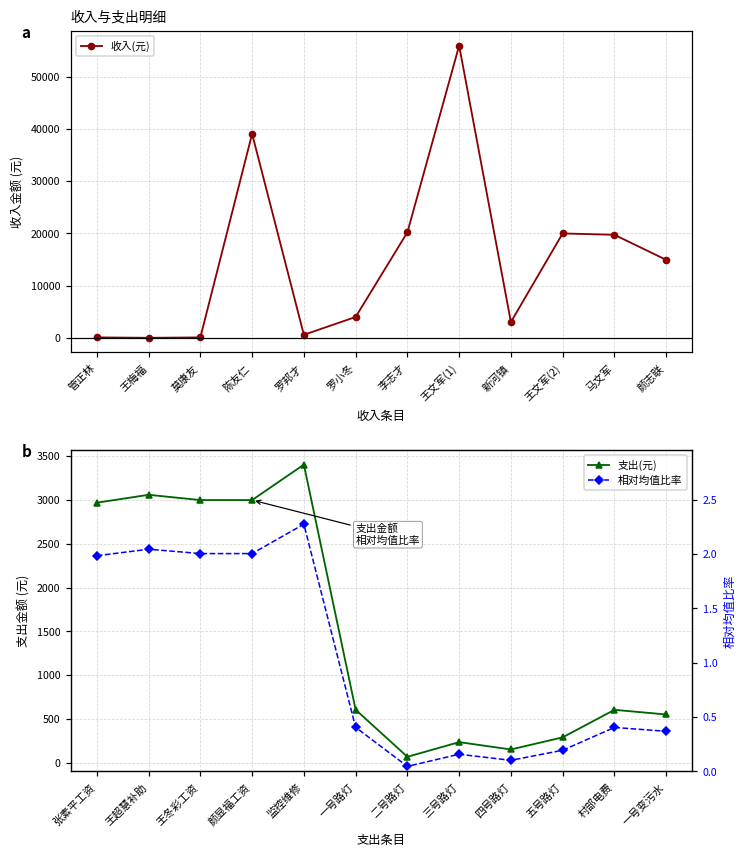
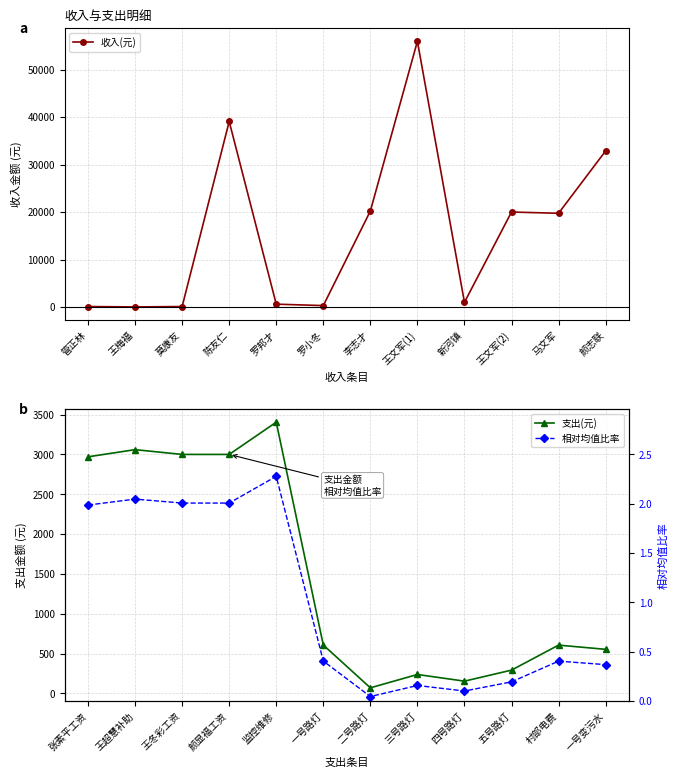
收入与支出明细, 罗小冬: 4000 -> 0
收入与支出明细, 新河镇: 3000 -> 1000
收入与支出明细, 颜志联: 15000 -> 33000
